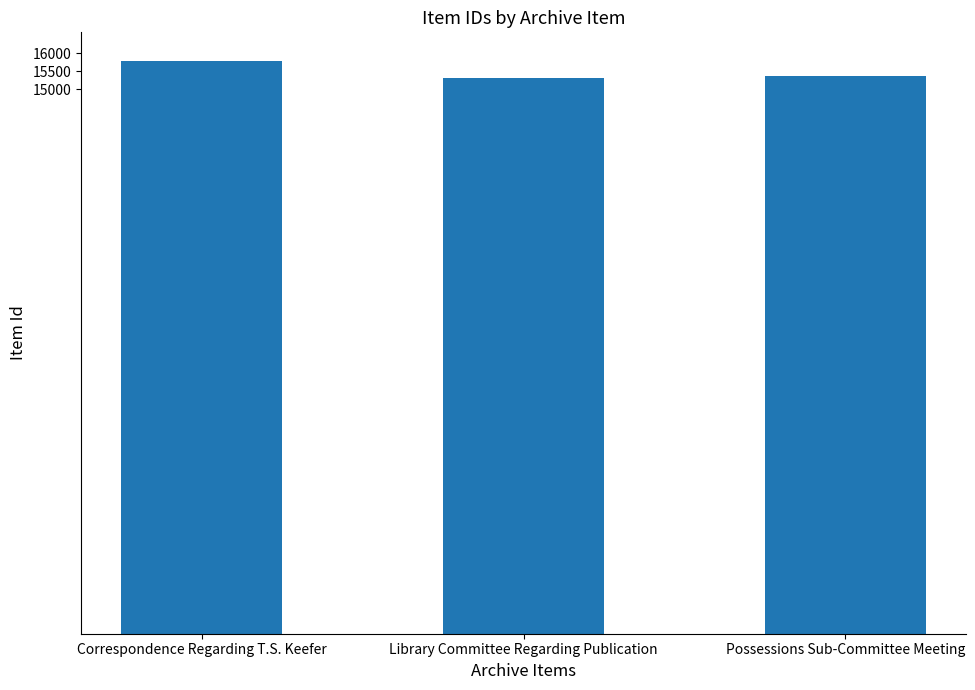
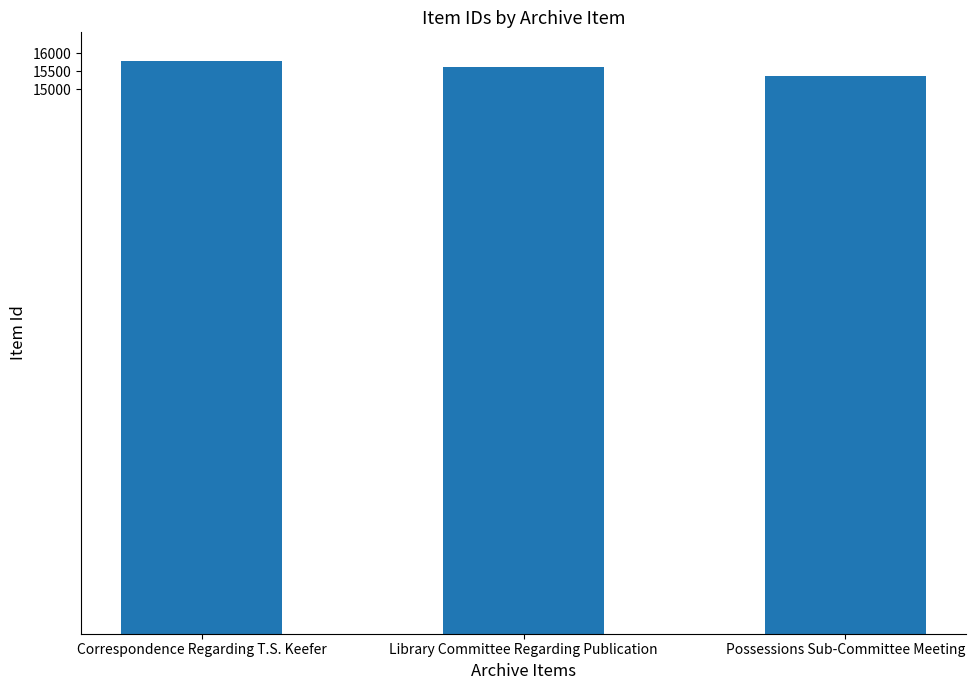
Library Committee Regarding Publication: 15300 -> 15600
